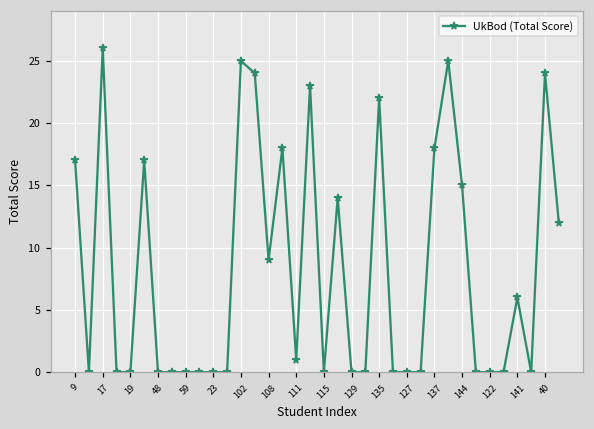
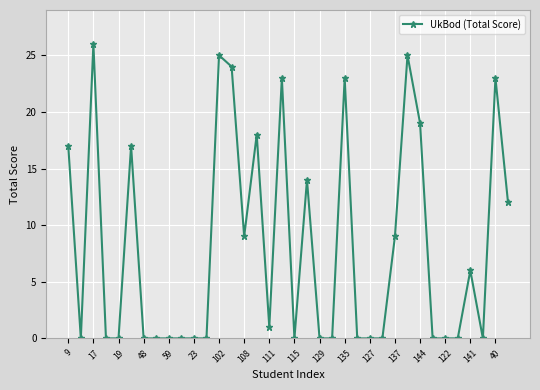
135: 22 -> 23
137: 18 -> 9
144: 15 -> 19
40: 24 -> 23
